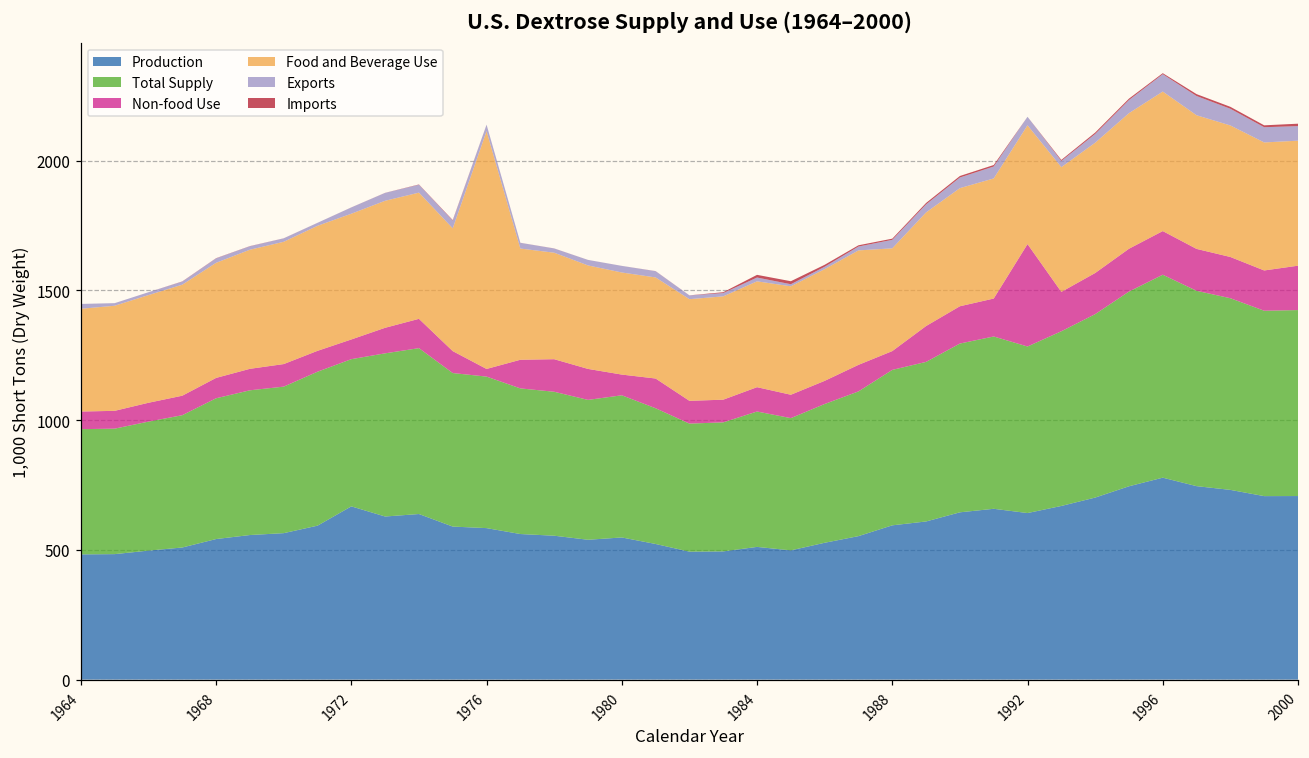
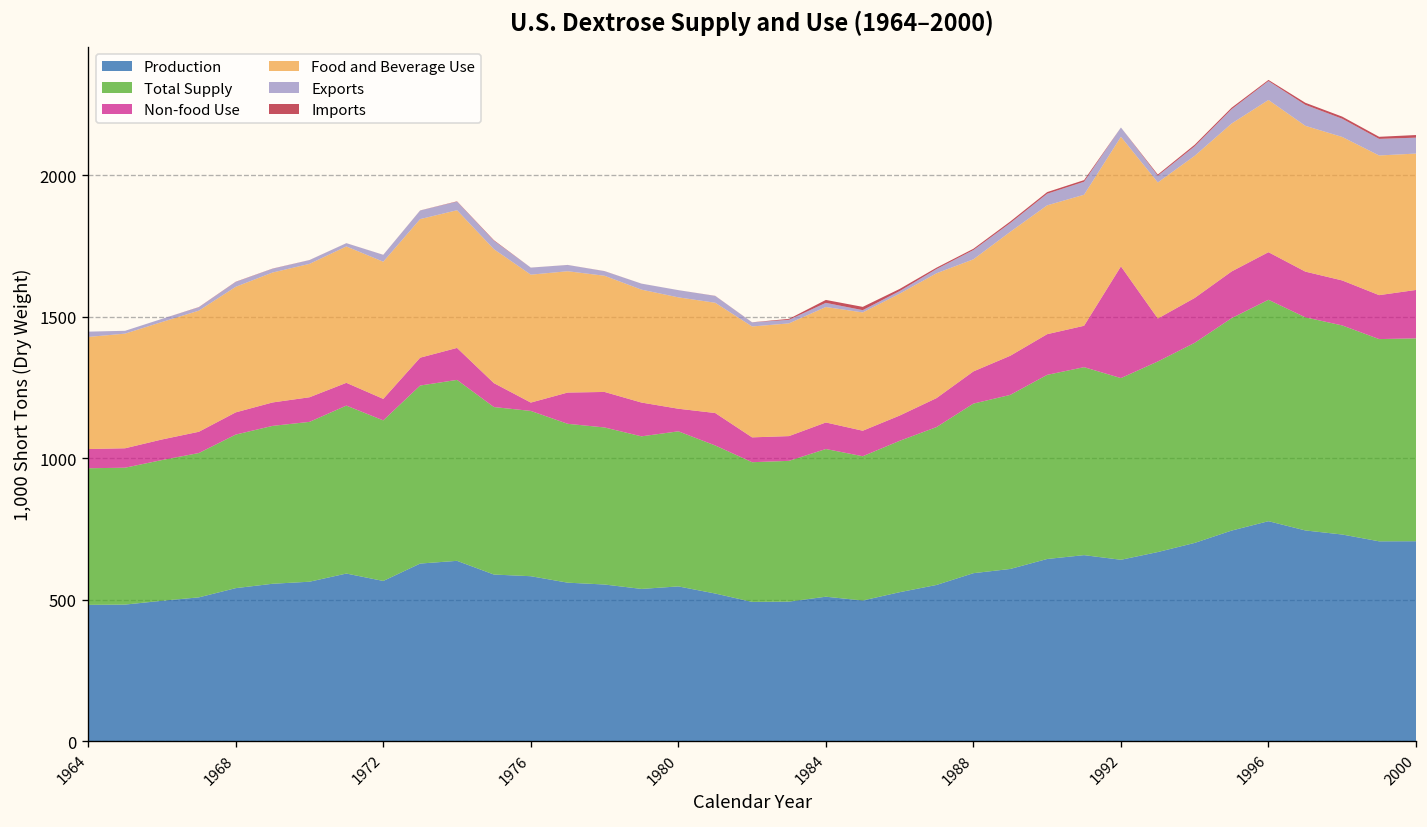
Production, 1972: 670 -> 570
Food and Beverage Use, 1976: 920 -> 450
Non-food Use, 1988: 70 -> 110
